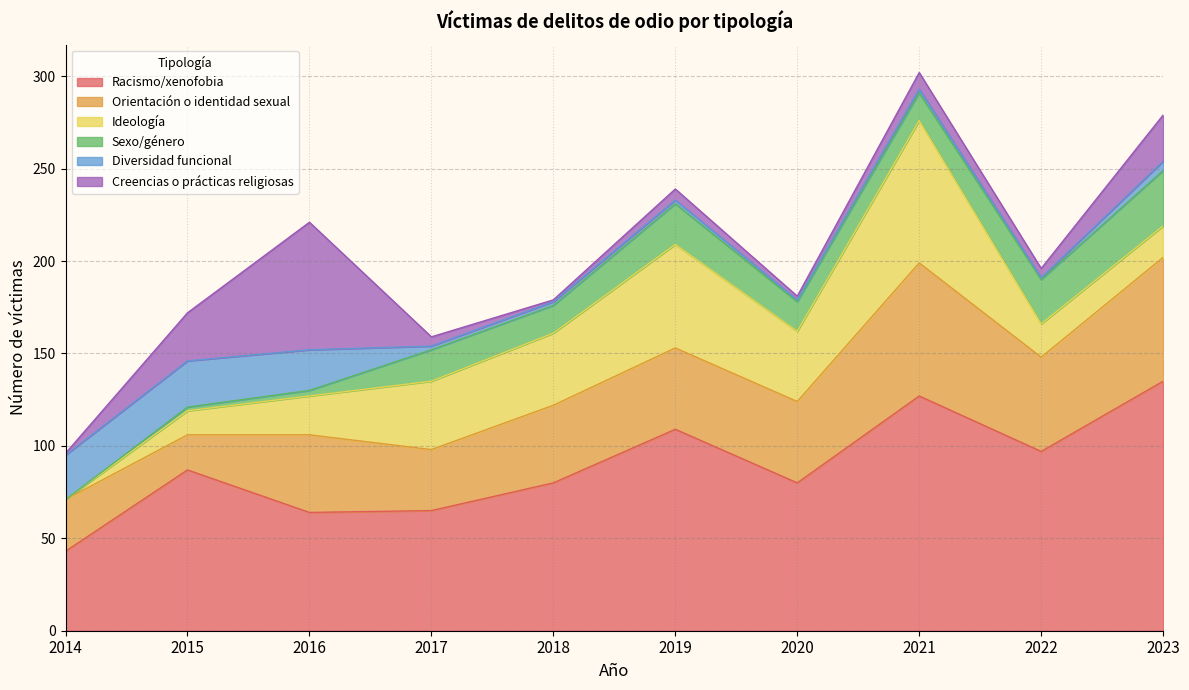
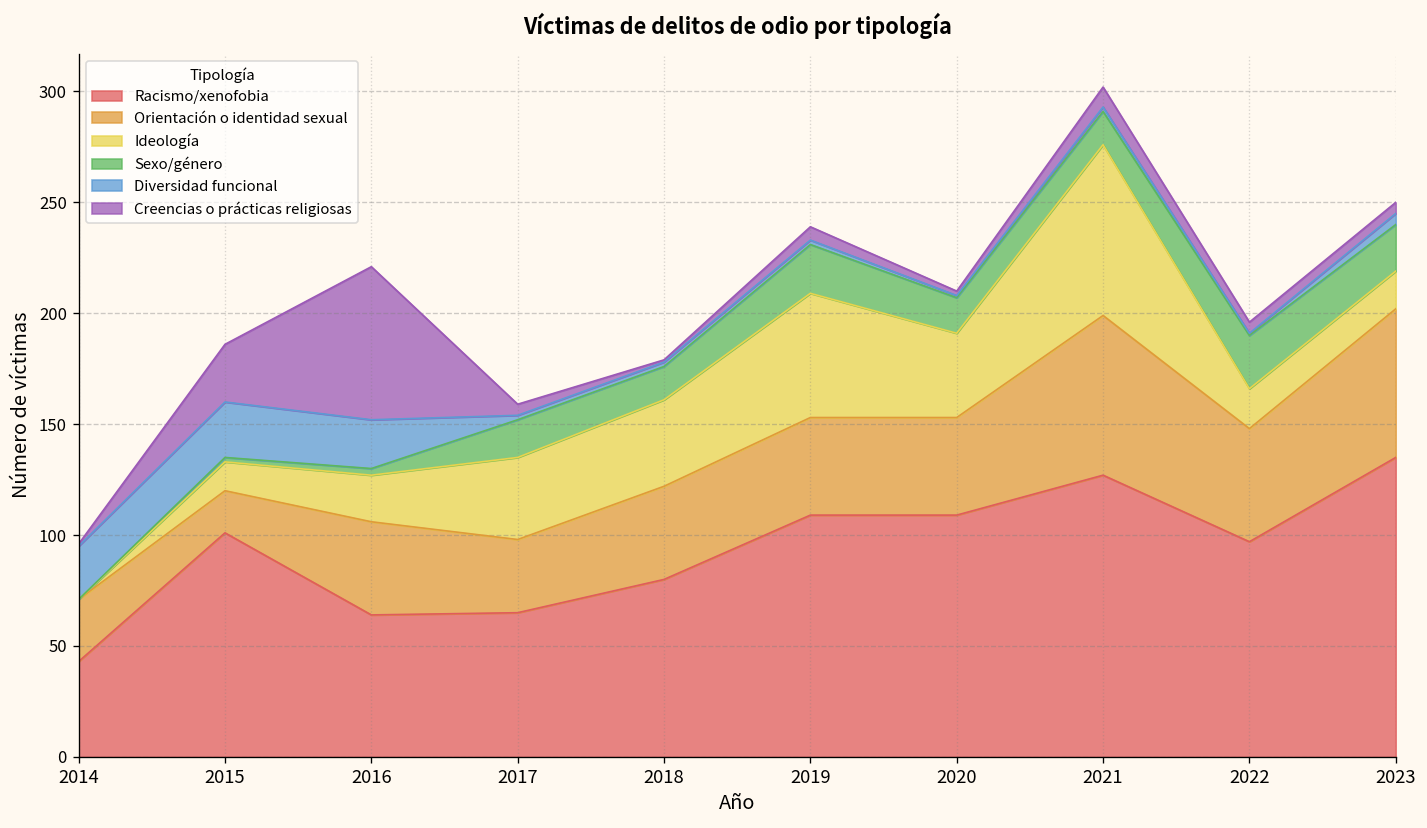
Racismo/xenofobia, 2015: 87 -> 101
Racismo/xenofobia, 2020: 80 -> 109
Sexo/género, 2023: 30 -> 21
Creencias o prácticas religiosas, 2023: 25 -> 5
